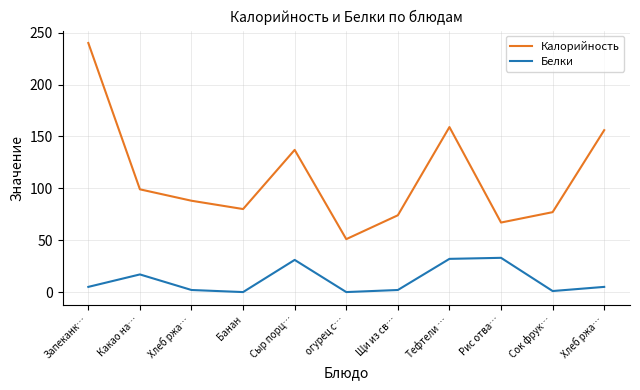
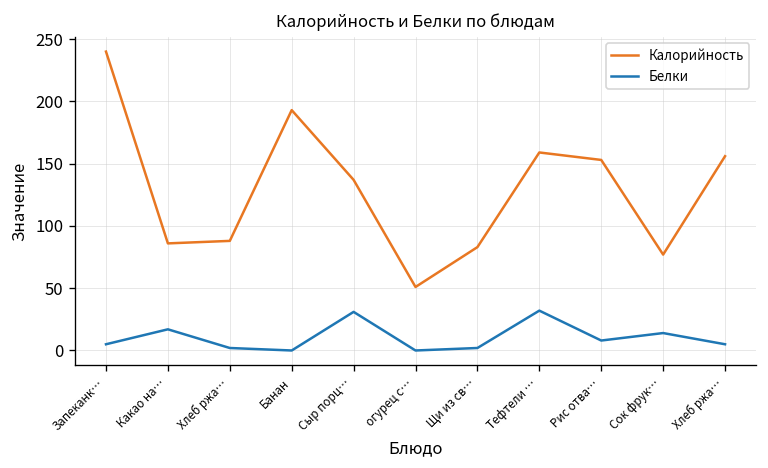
Калорийность, Какао на…: 99 -> 86
Калорийность, Банан: 80 -> 193
Калорийность, Щи из св…: 74 -> 83
Калорийность, Рис отва…: 67 -> 153
Белки, Рис отва…: 33 -> 8
Белки, Сок фрук…: 1 -> 14
